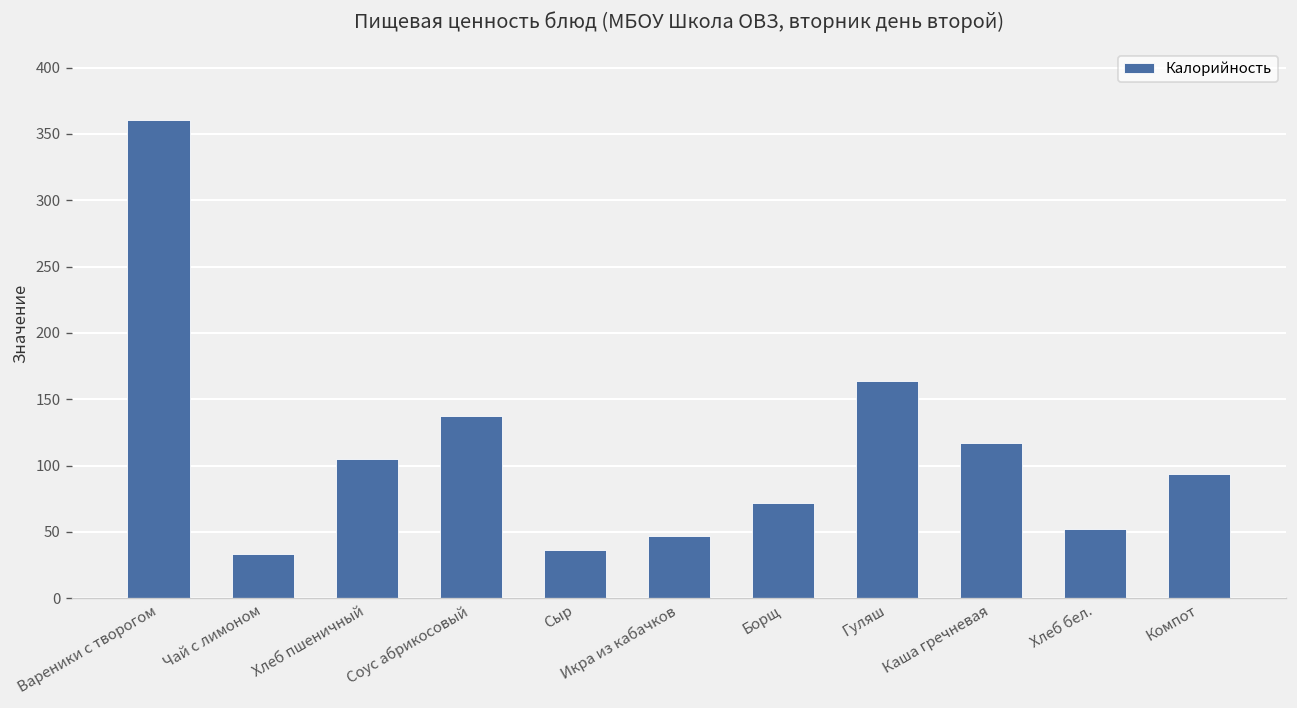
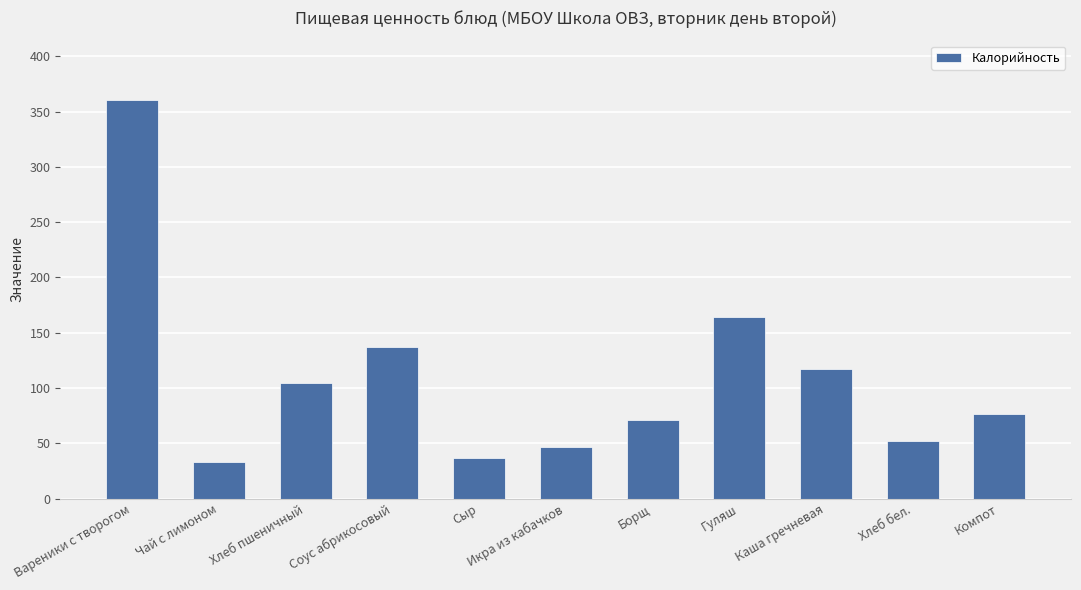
Компот: 94 -> 76
